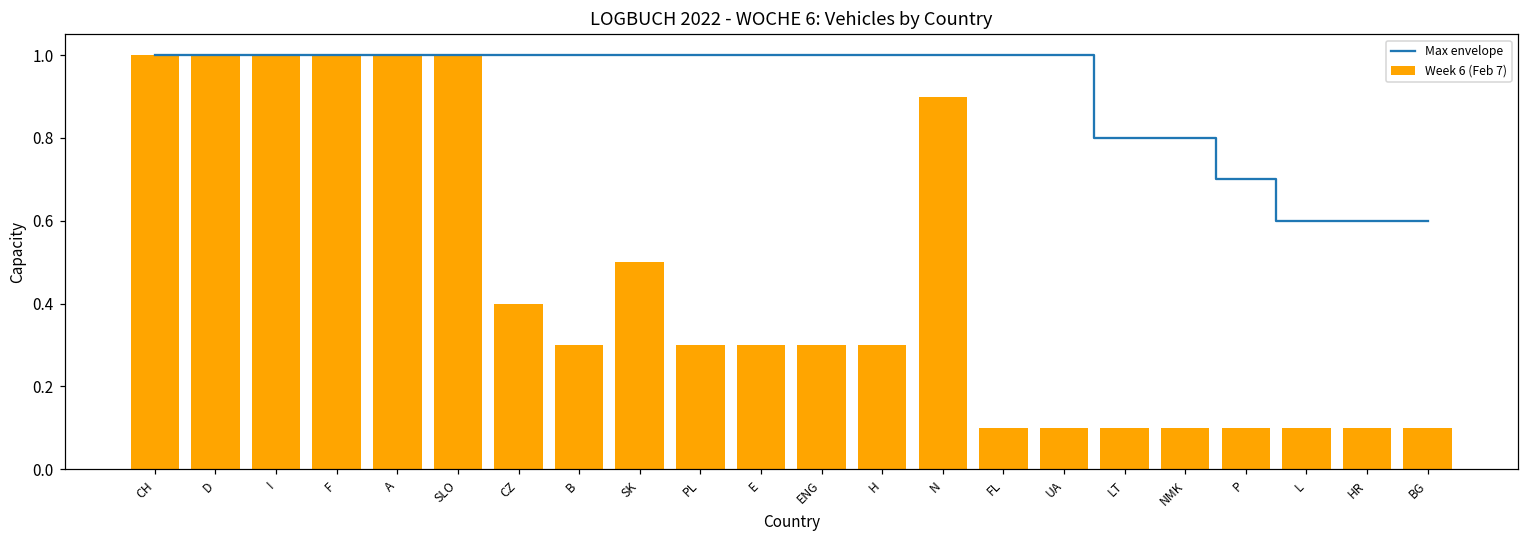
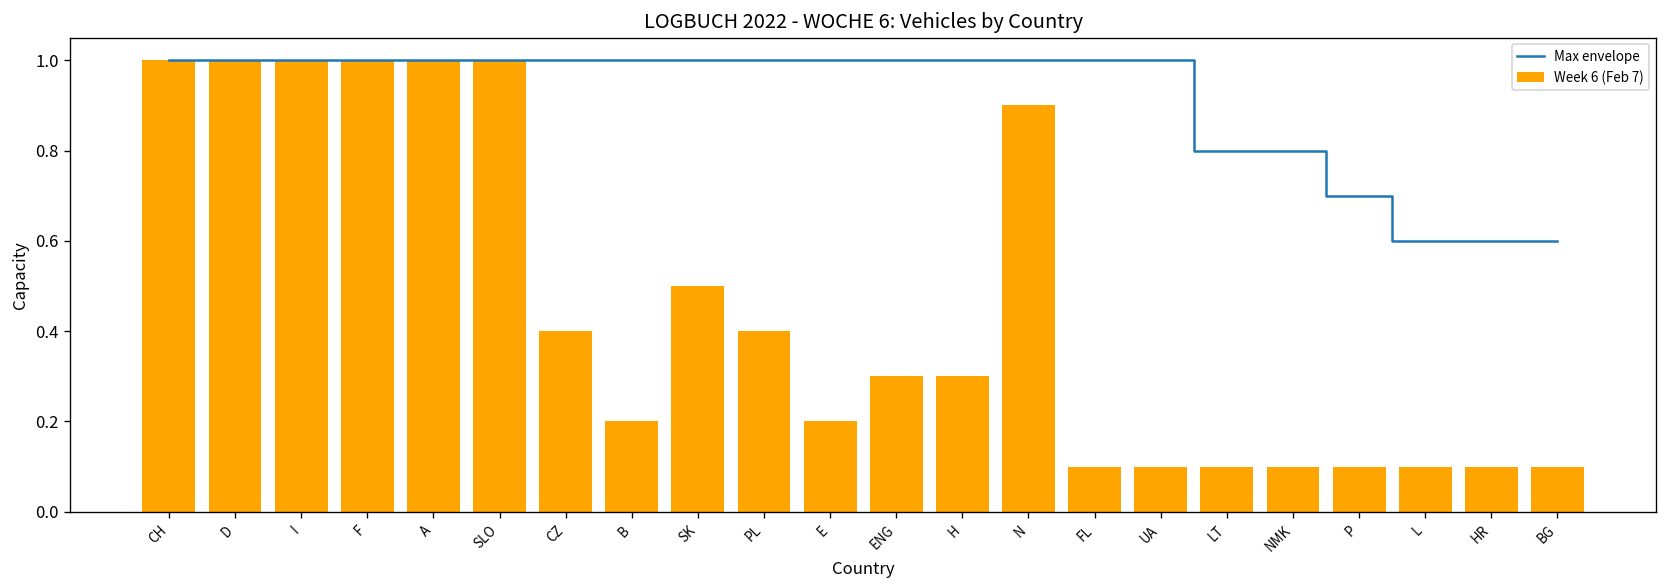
Week 6 (Feb 7), B: 0.30 -> 0.20
Week 6 (Feb 7), PL: 0.30 -> 0.40
Week 6 (Feb 7), E: 0.30 -> 0.20
